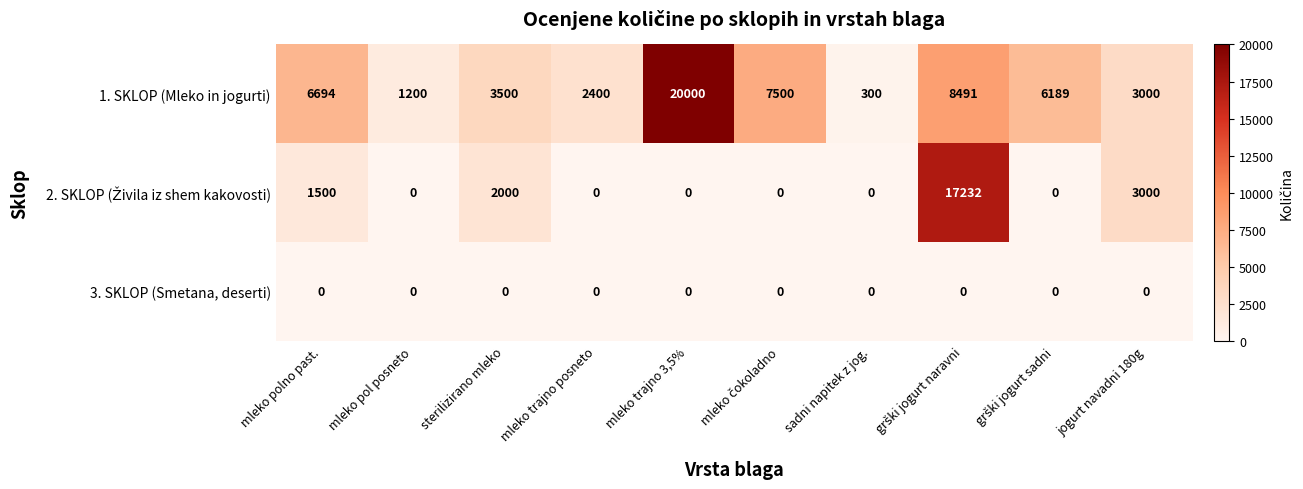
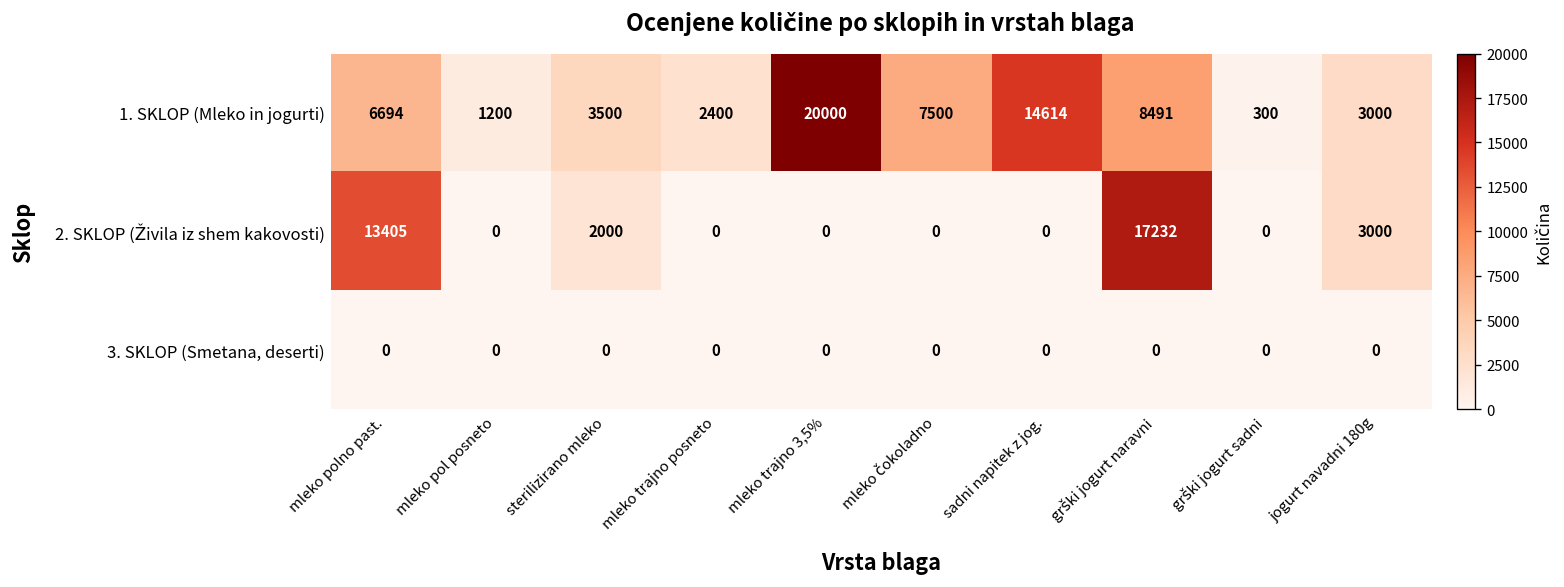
1. SKLOP (Mleko in jogurti), sadni napitek z jog.: 300 -> 14614
1. SKLOP (Mleko in jogurti), grški jogurt sadni: 6189 -> 300
2. SKLOP (Živila iz shem kakovosti), mleko polno past.: 1500 -> 13405
